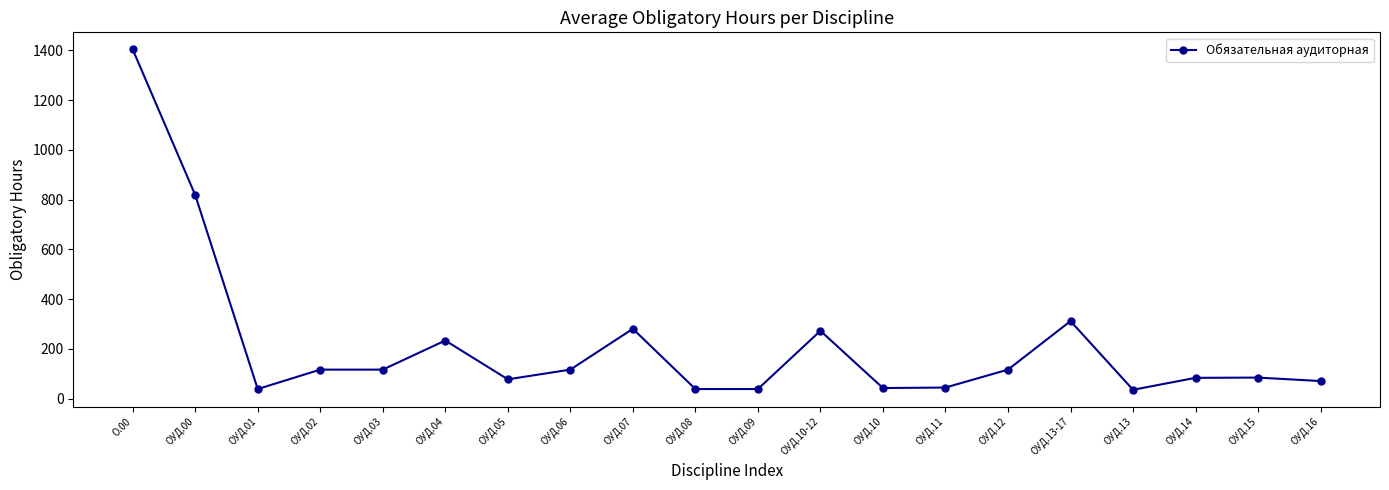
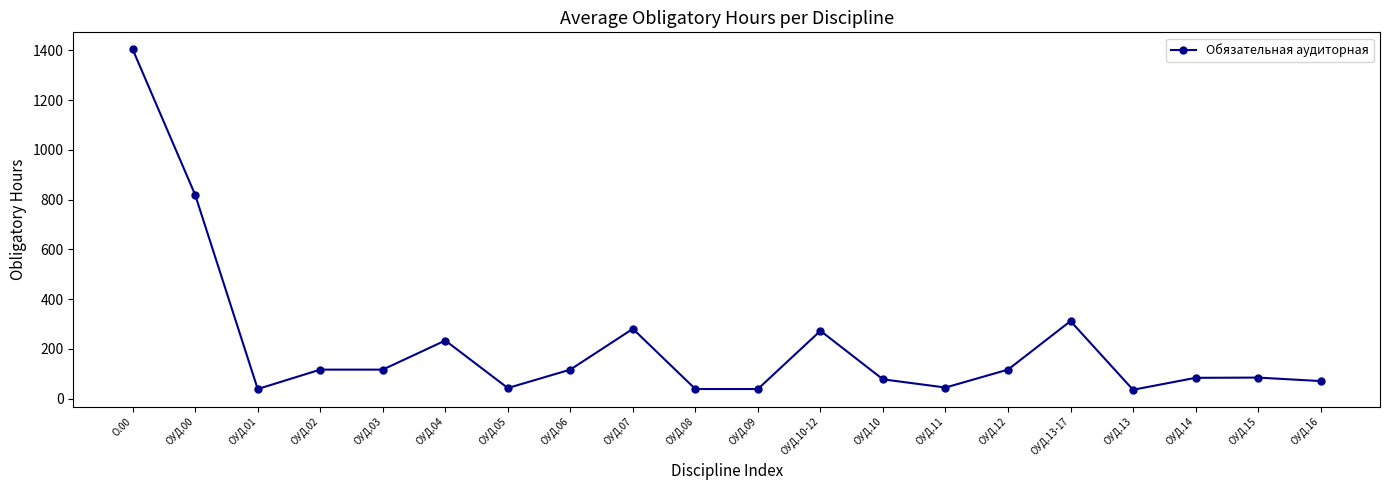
ОУД.05: 80 -> 40
ОУД.10: 40 -> 80
